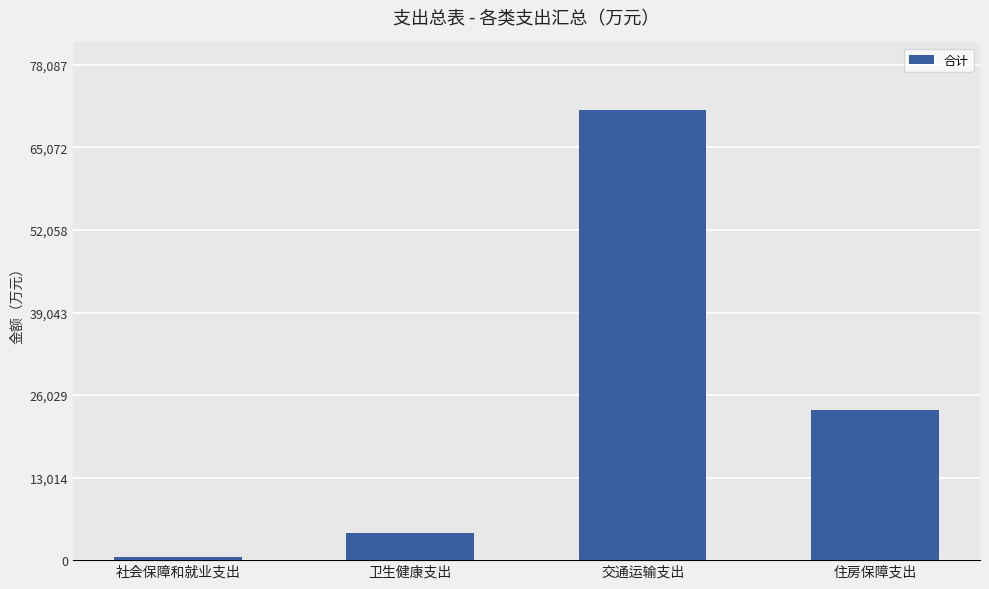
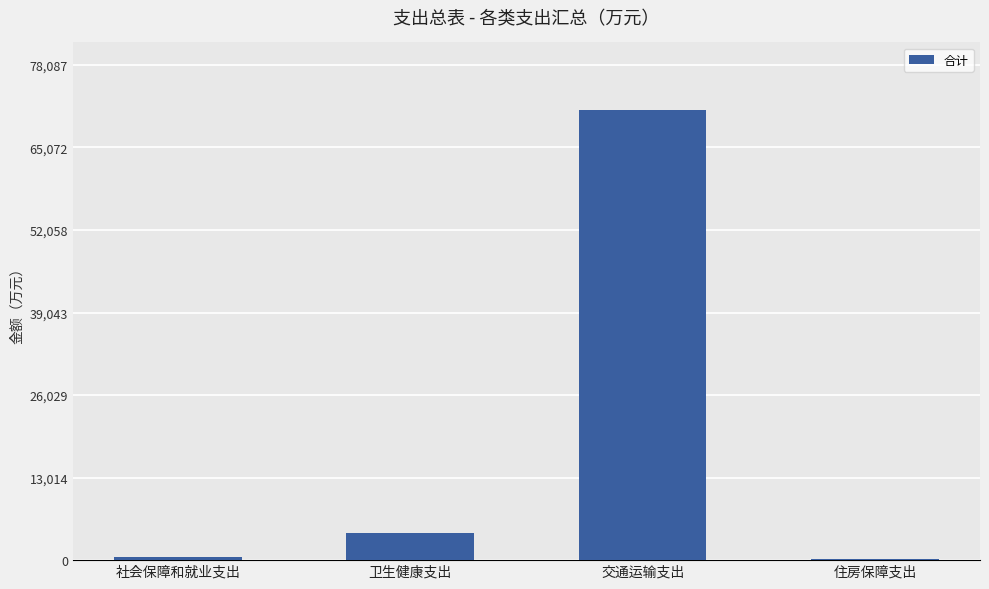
住房保障支出: 24,000 -> 0
